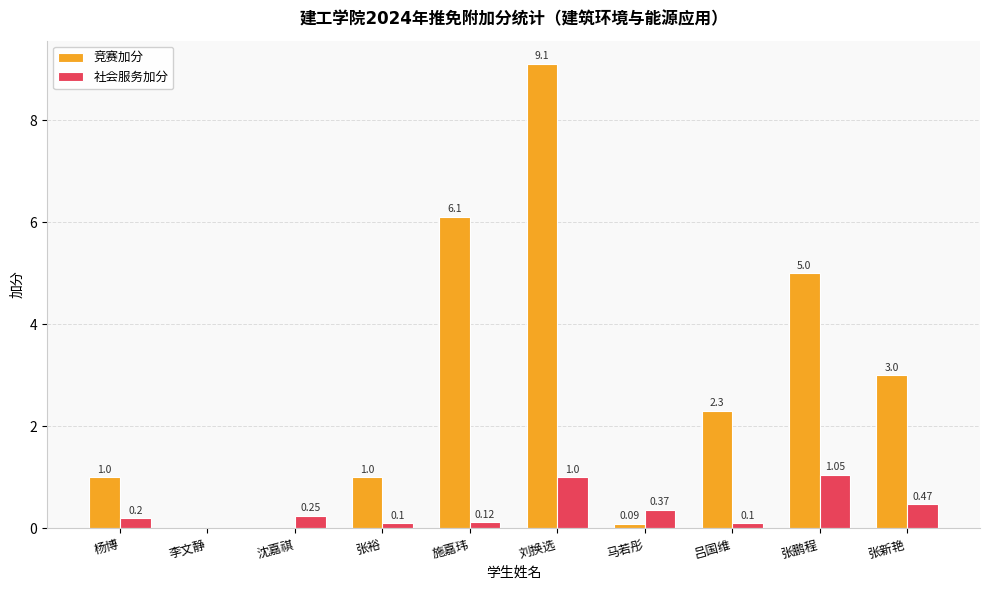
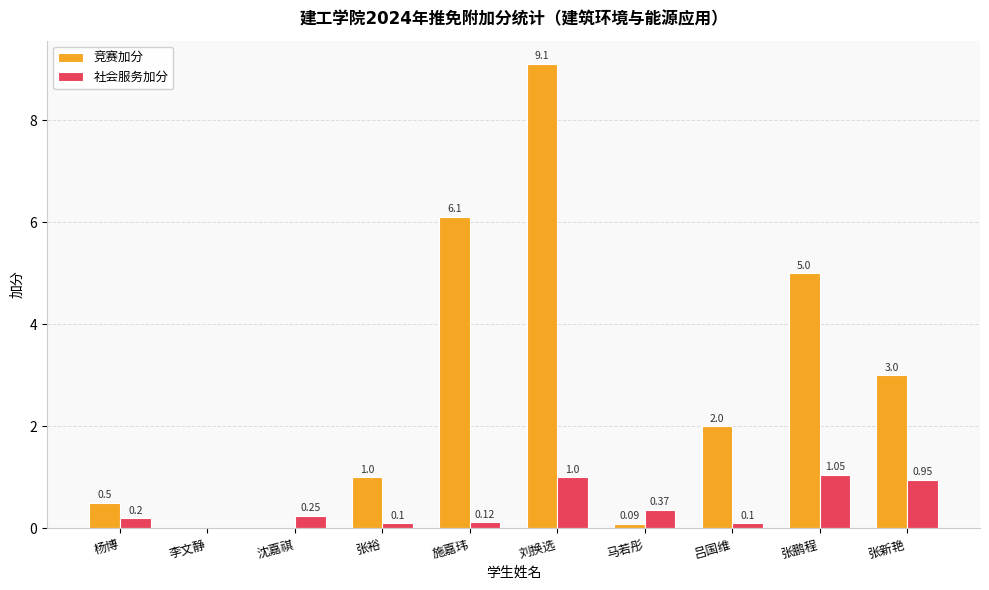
竞赛加分, 杨博: 1.0 -> 0.5
竞赛加分, 吕国维: 2.3 -> 2.0
社会服务加分, 张新艳: 0.47 -> 0.95
